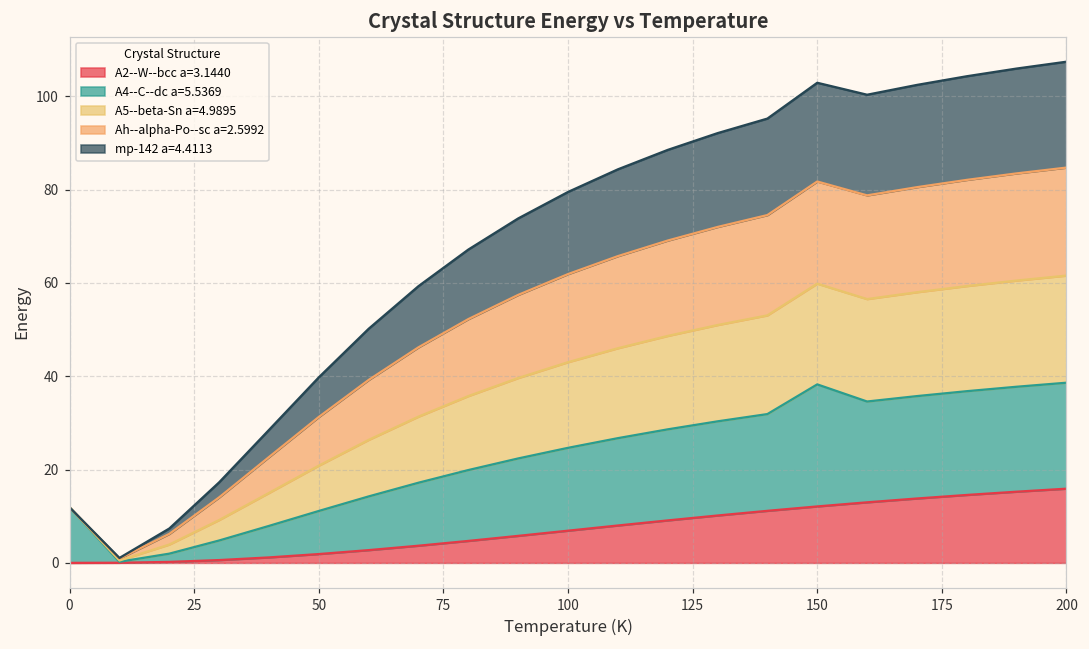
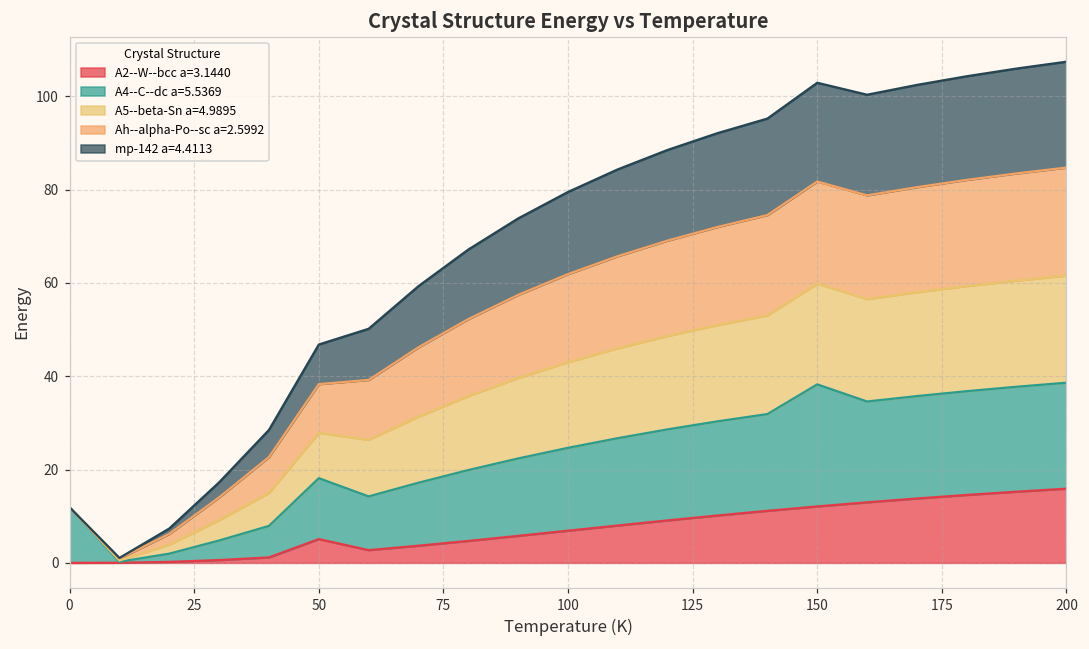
A2--W--bcc a=3.1440, 50: 2 -> 5
A4--C--dc a=5.5369, 50: 9 -> 13
